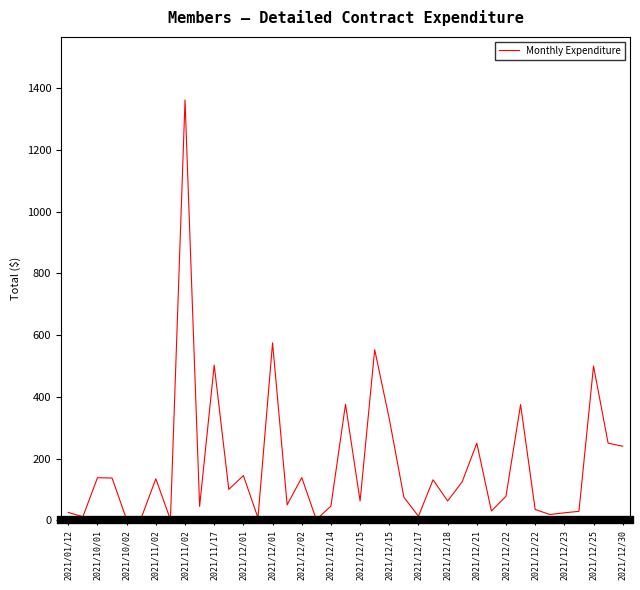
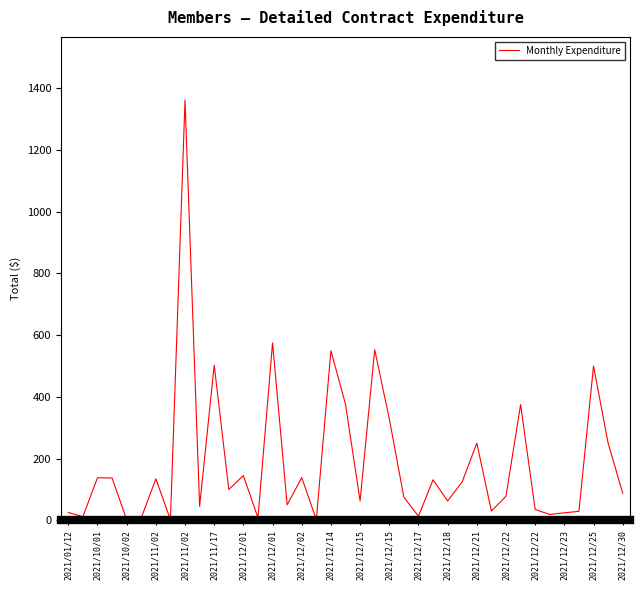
2021/12/14: 50 -> 550
2021/12/30: 240 -> 90
